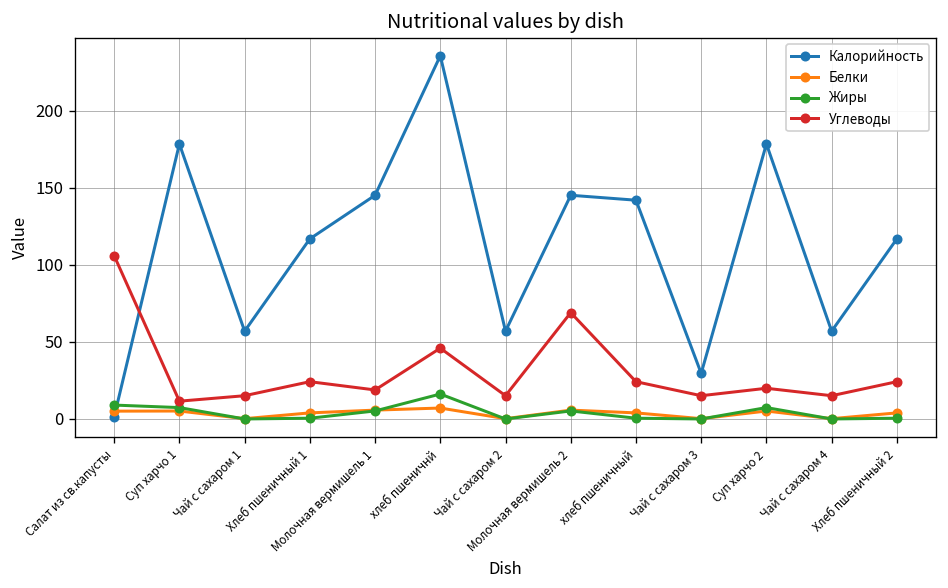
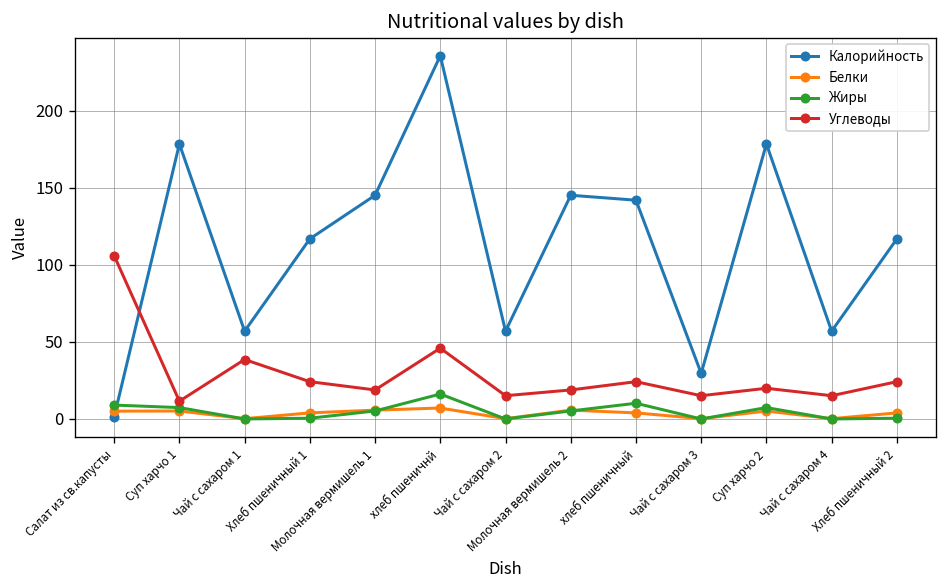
Углеводы, Чай с сахаром 1: 15 -> 39
Углеводы, Молочная вермишель 2: 69 -> 19
Жиры, хлеб пшеничный: 1 -> 10
